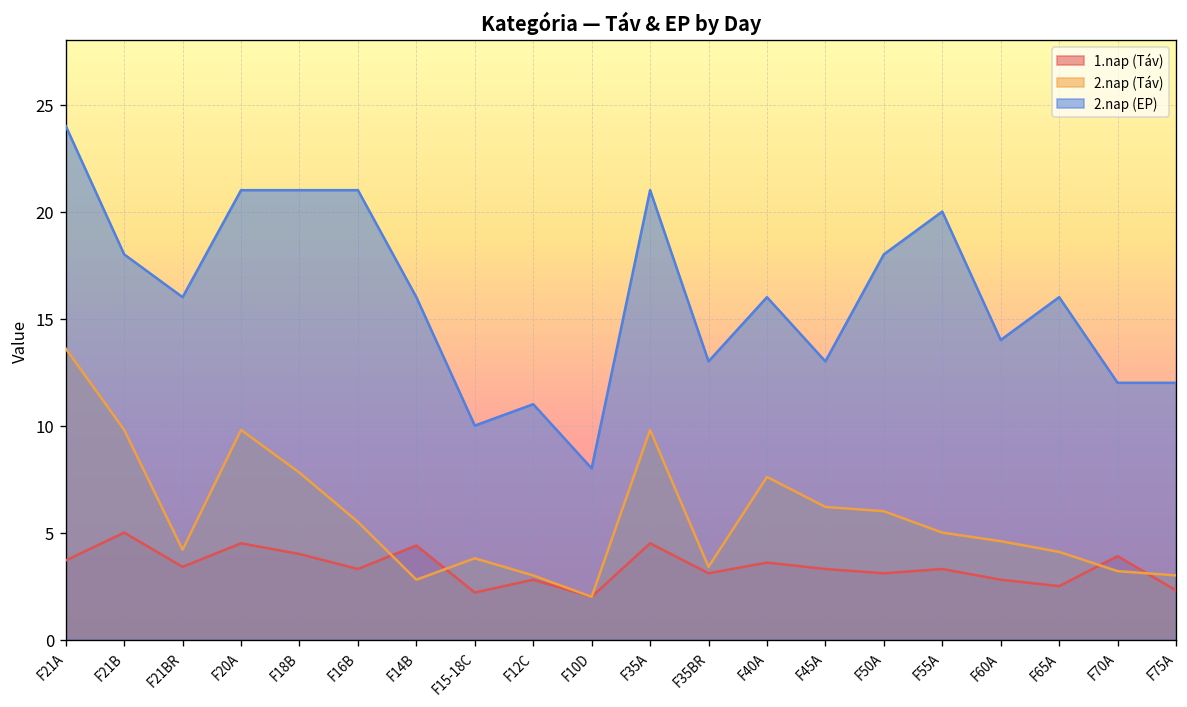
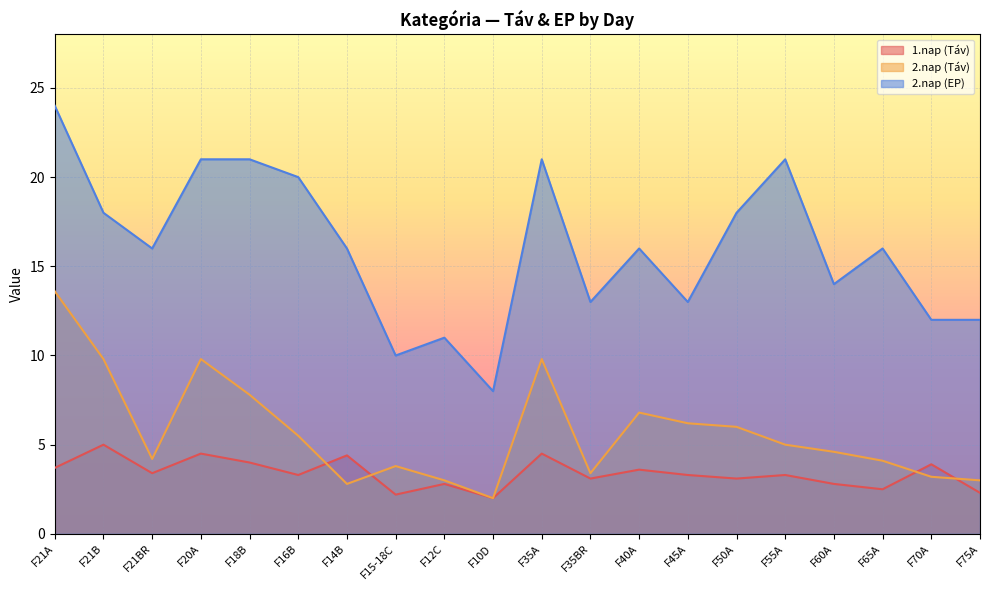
2.nap (EP), F16B: 21 -> 20
2.nap (Táv), F40A: 7.6 -> 6.8
2.nap (EP), F55A: 20 -> 21
